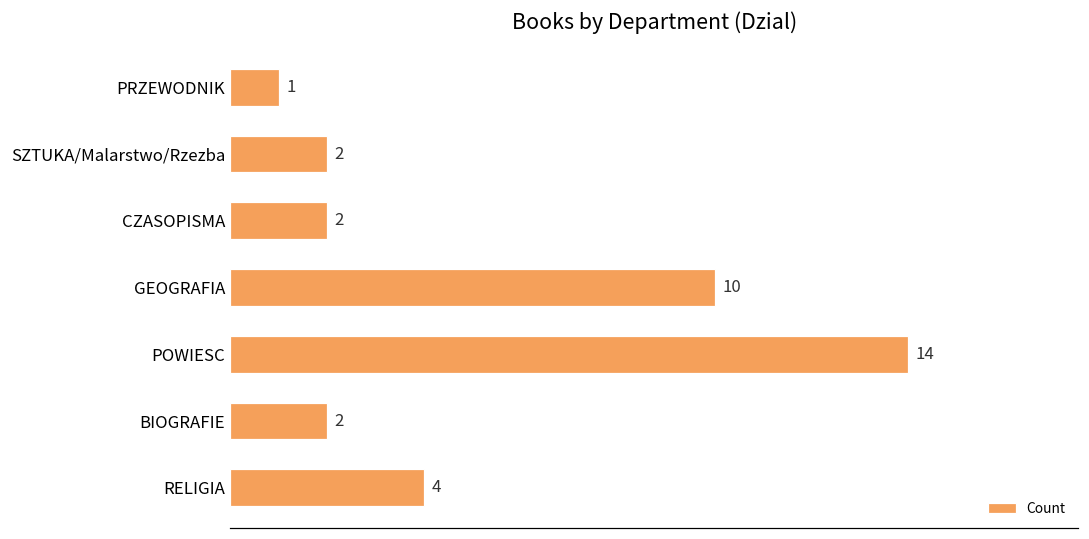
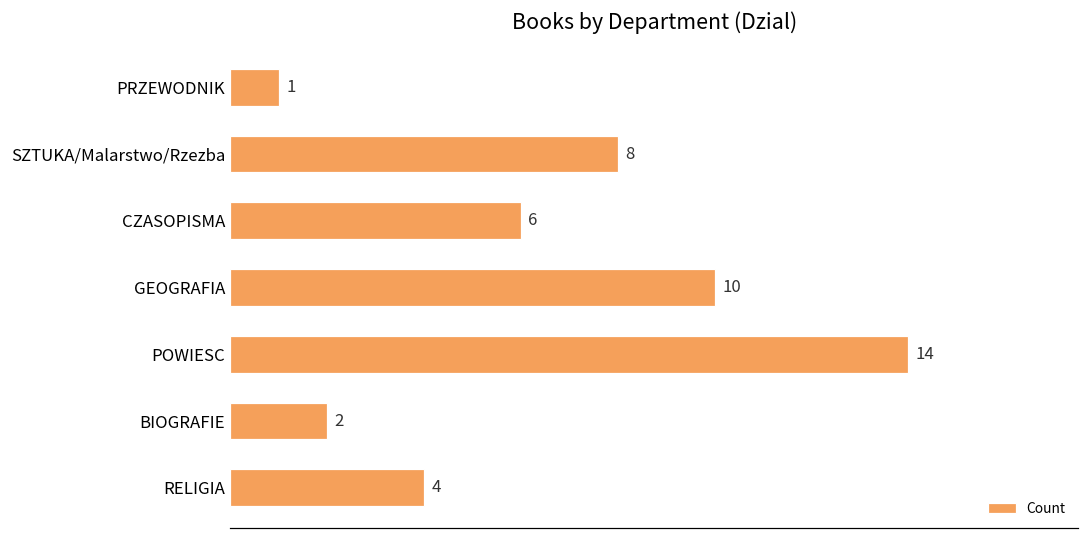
SZTUKA/Malarstwo/Rzezba: 2 -> 8
CZASOPISMA: 2 -> 6
